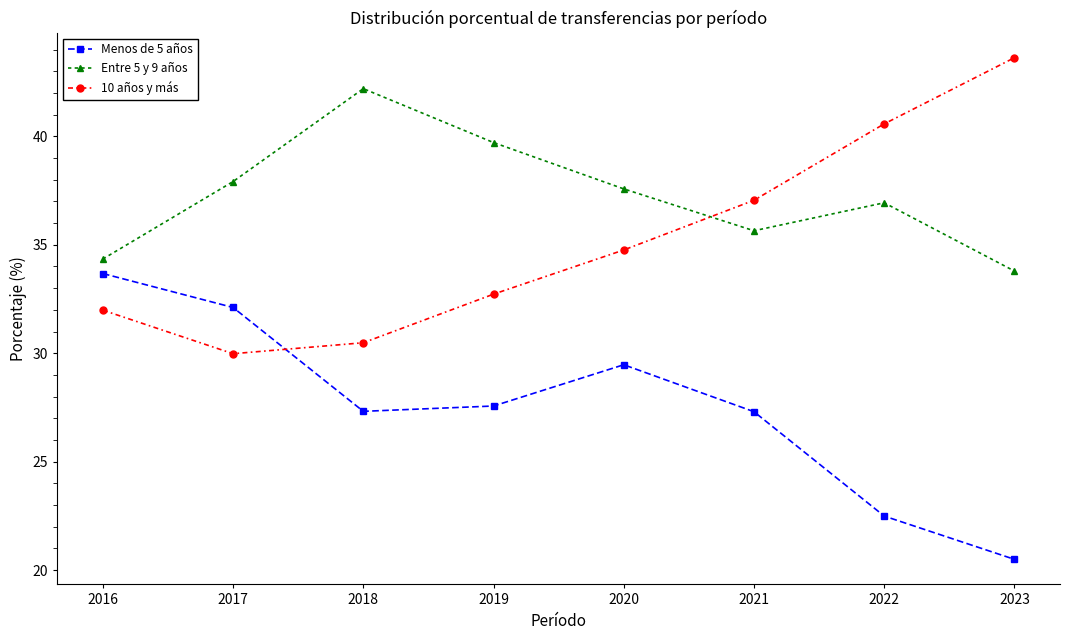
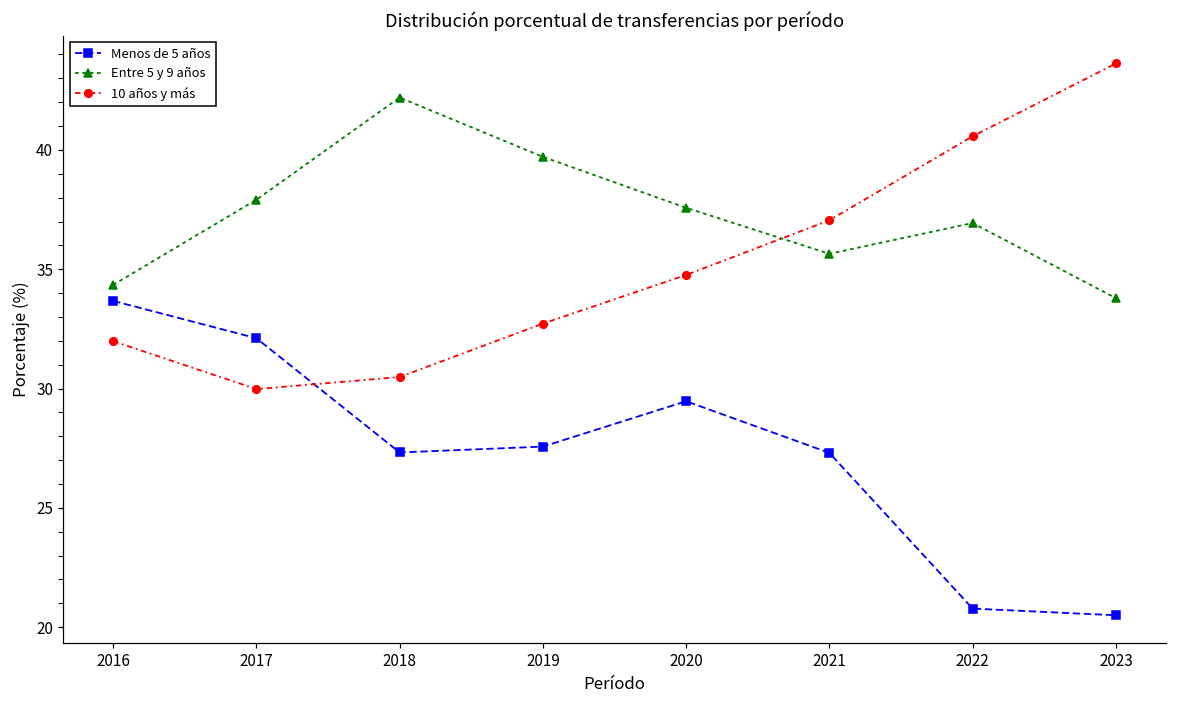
Menos de 5 años, 2022: 22.5 -> 20.8
